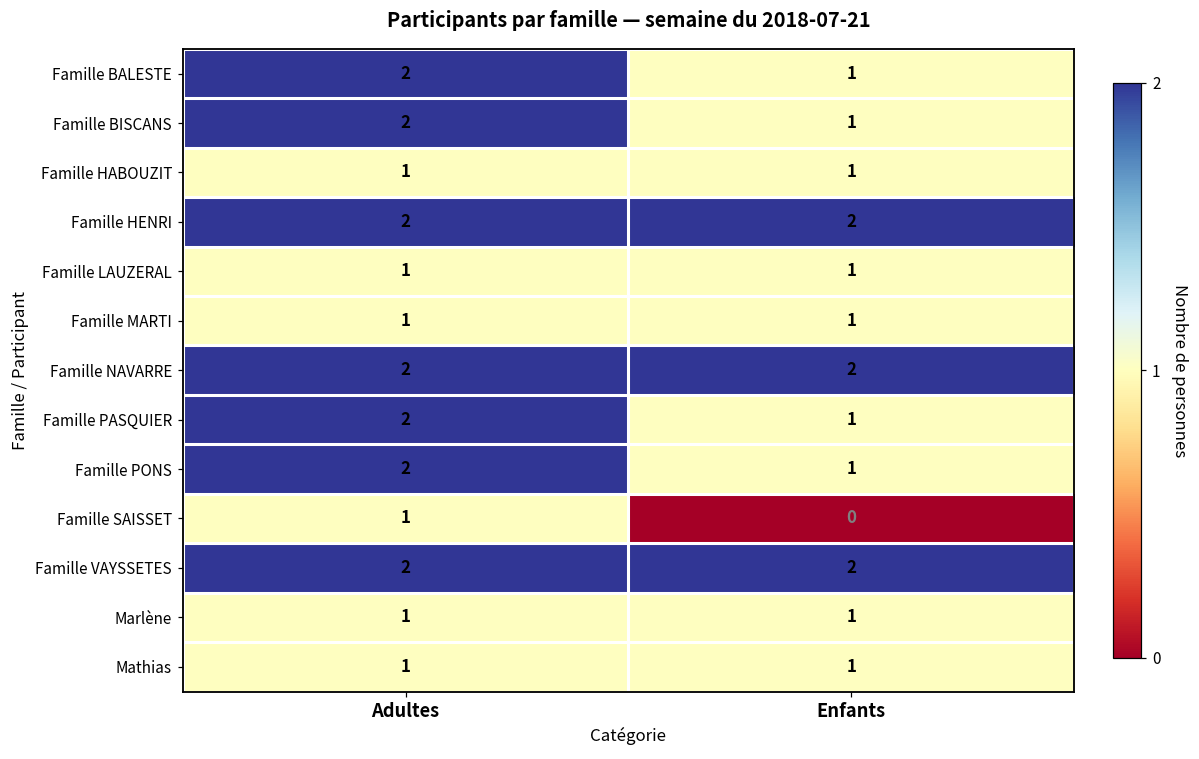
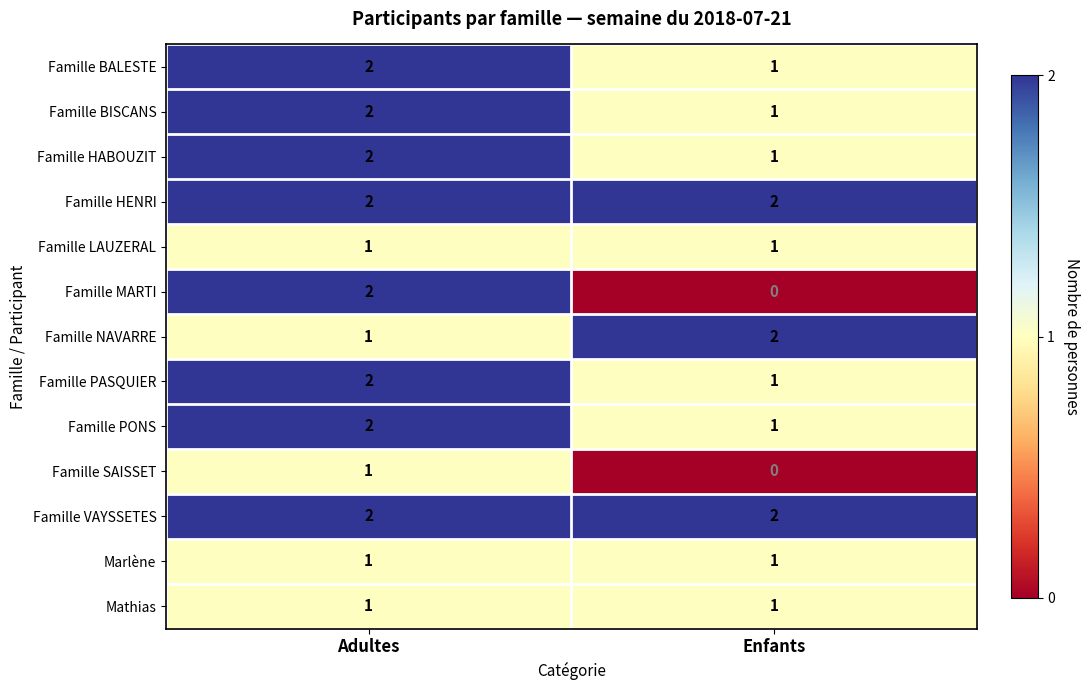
Famille HABOUZIT, Adultes: 1 -> 2
Famille MARTI, Adultes: 1 -> 2
Famille MARTI, Enfants: 1 -> 0
Famille NAVARRE, Adultes: 2 -> 1
